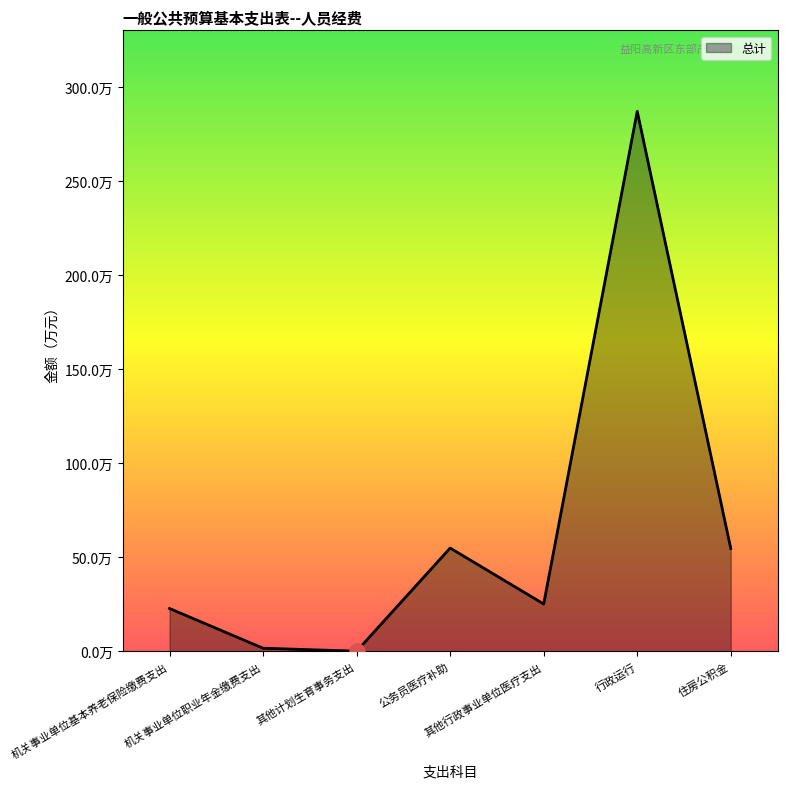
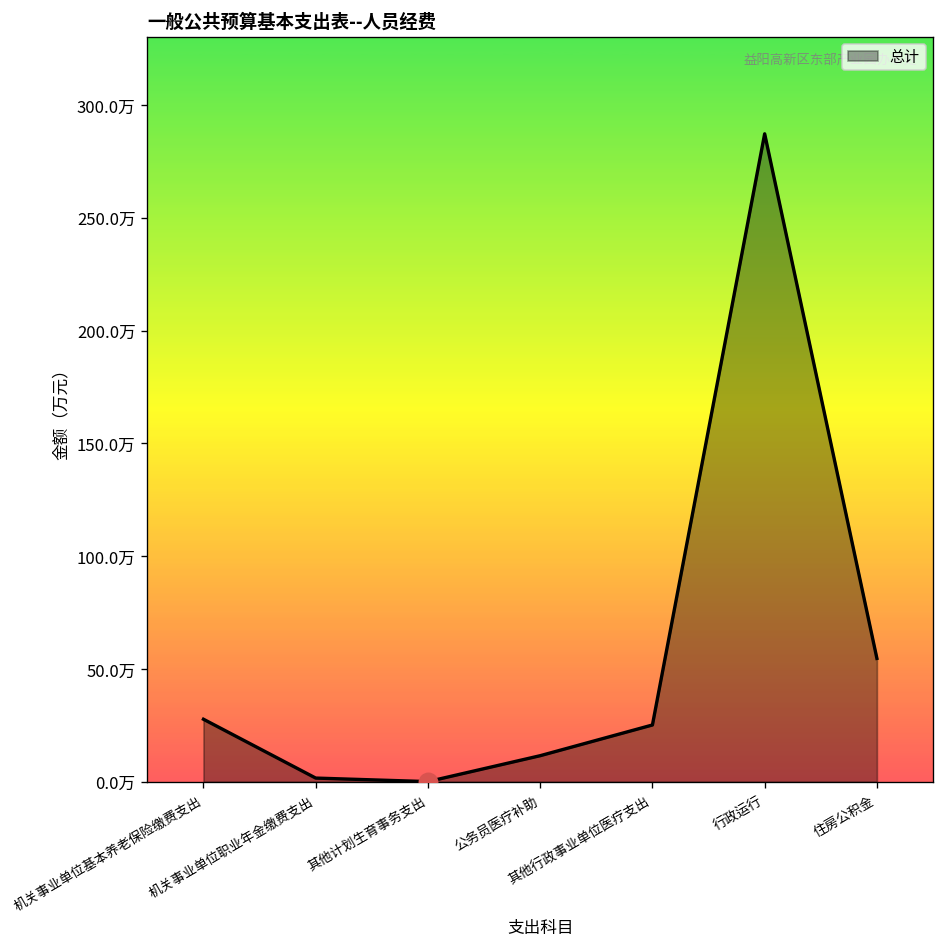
总计, 机关事业单位基本养老保险缴费支出: 23万 -> 28万
总计, 公务员医疗补助: 55万 -> 12万
